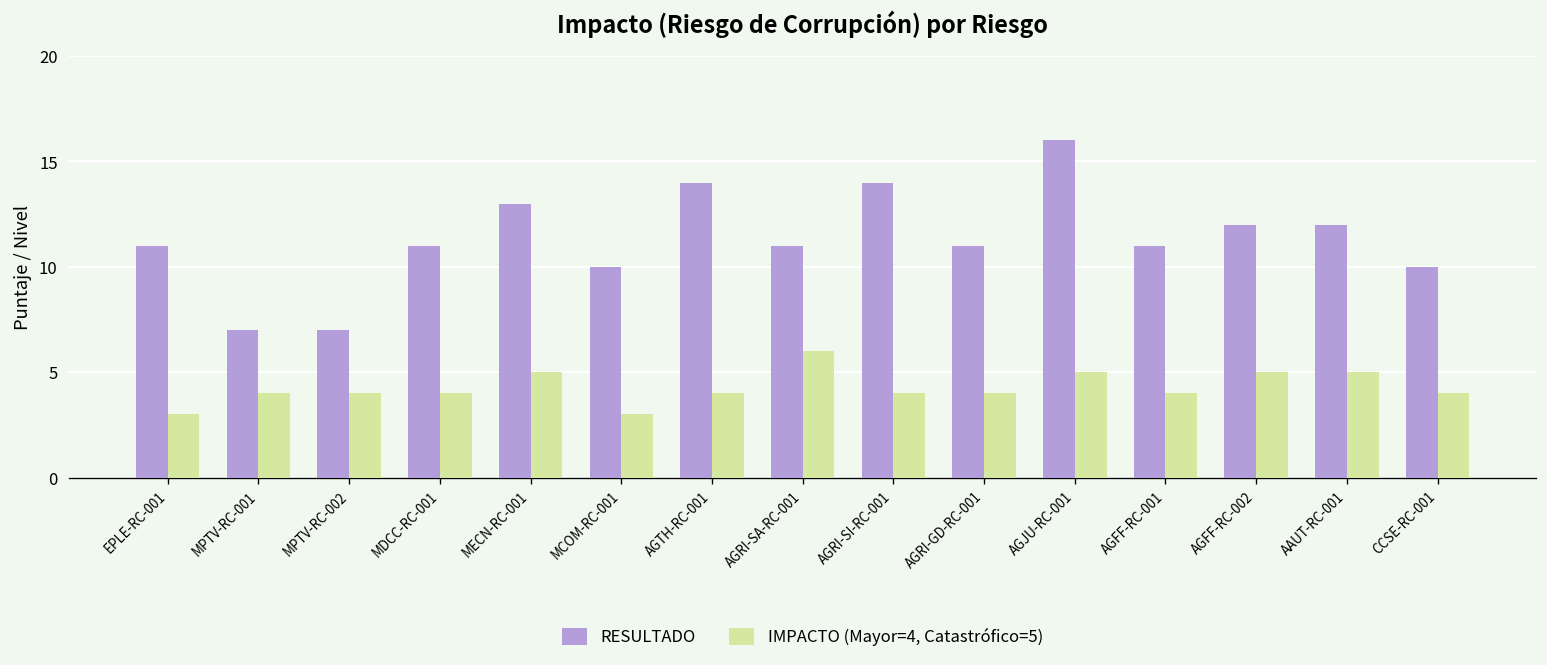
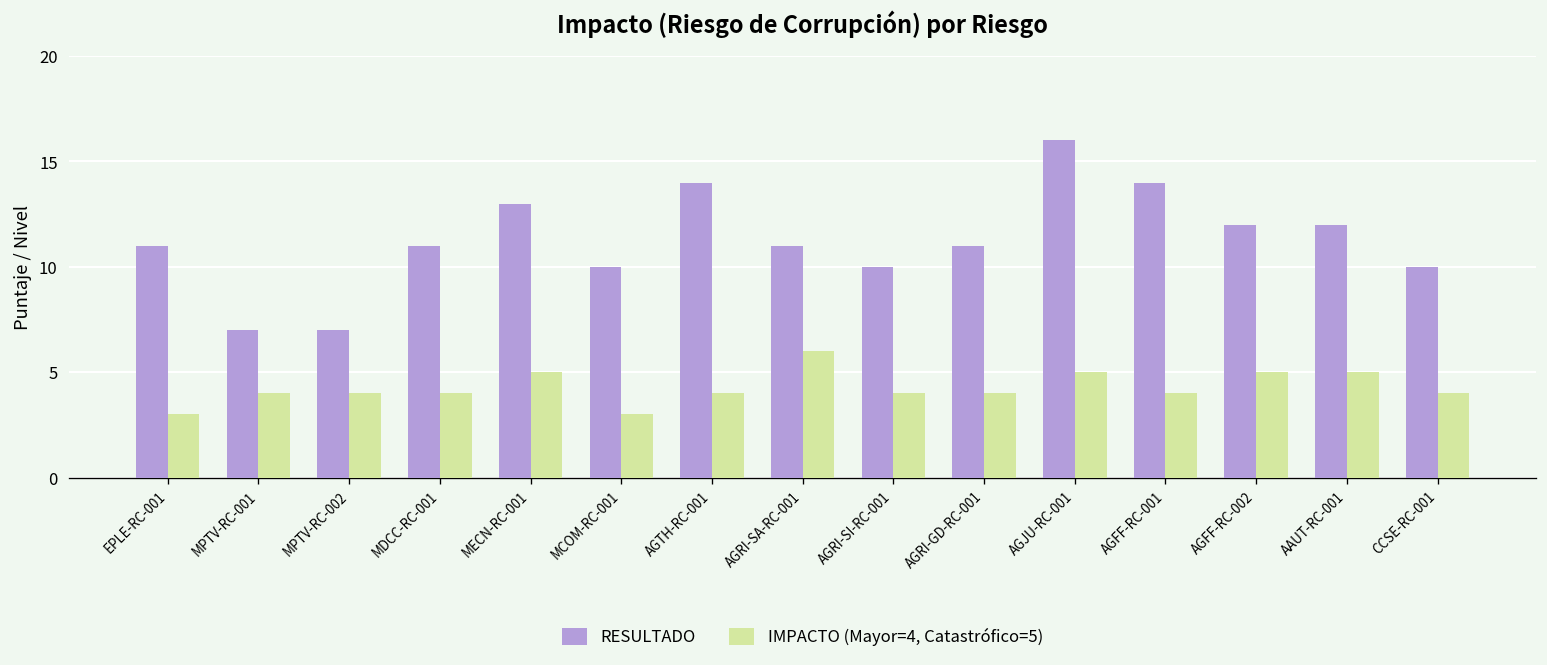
RESULTADO, AGRI-SI-RC-001: 14 -> 10
RESULTADO, AGFF-RC-001: 11 -> 14
